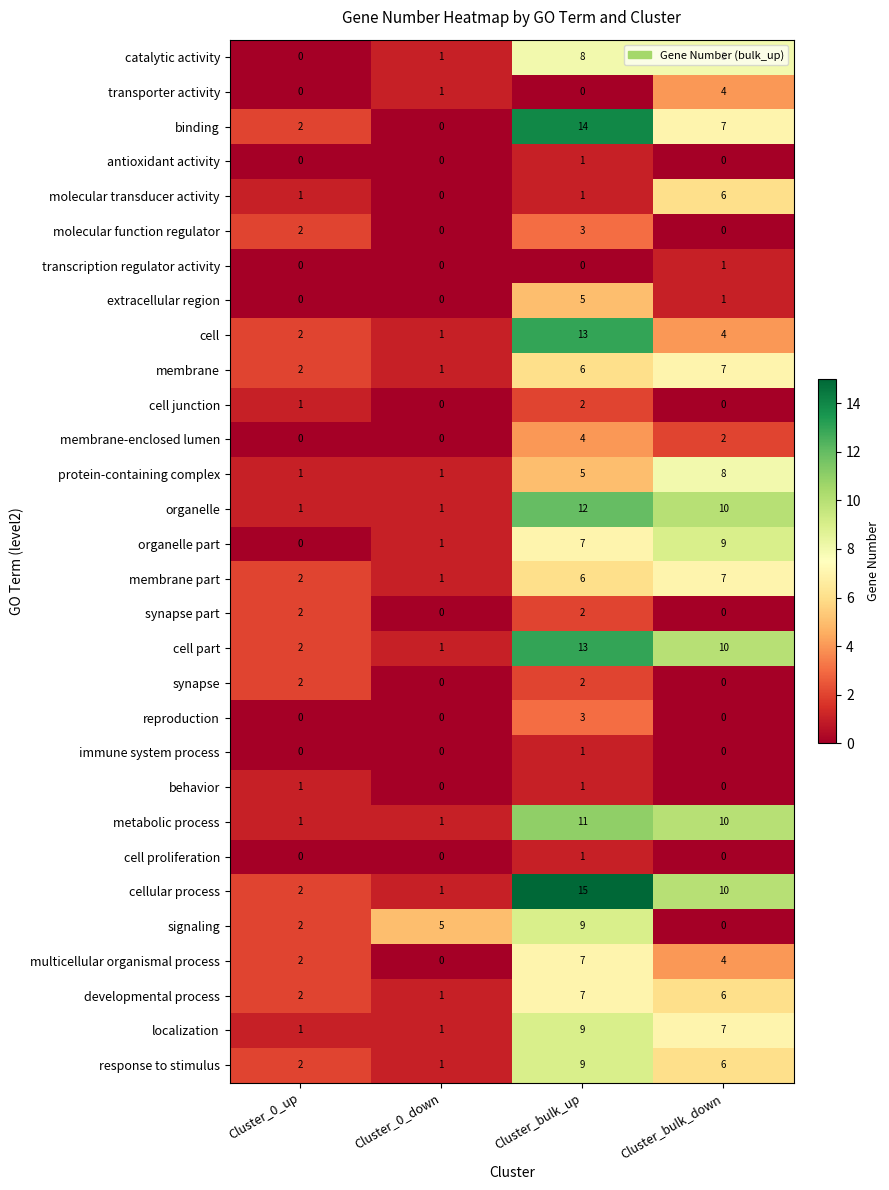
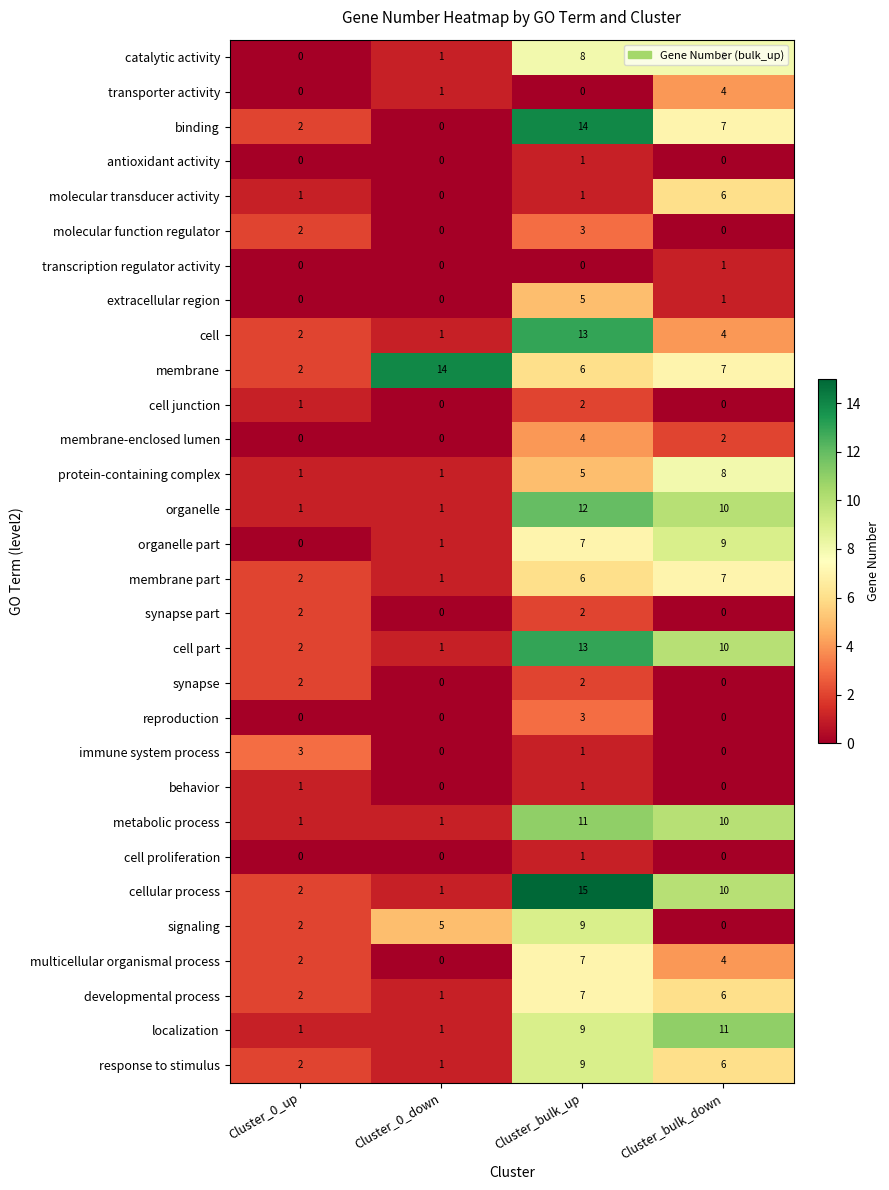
membrane, Cluster_0_down: 1 -> 14
immune system process, Cluster_0_up: 0 -> 3
localization, Cluster_bulk_down: 7 -> 11
